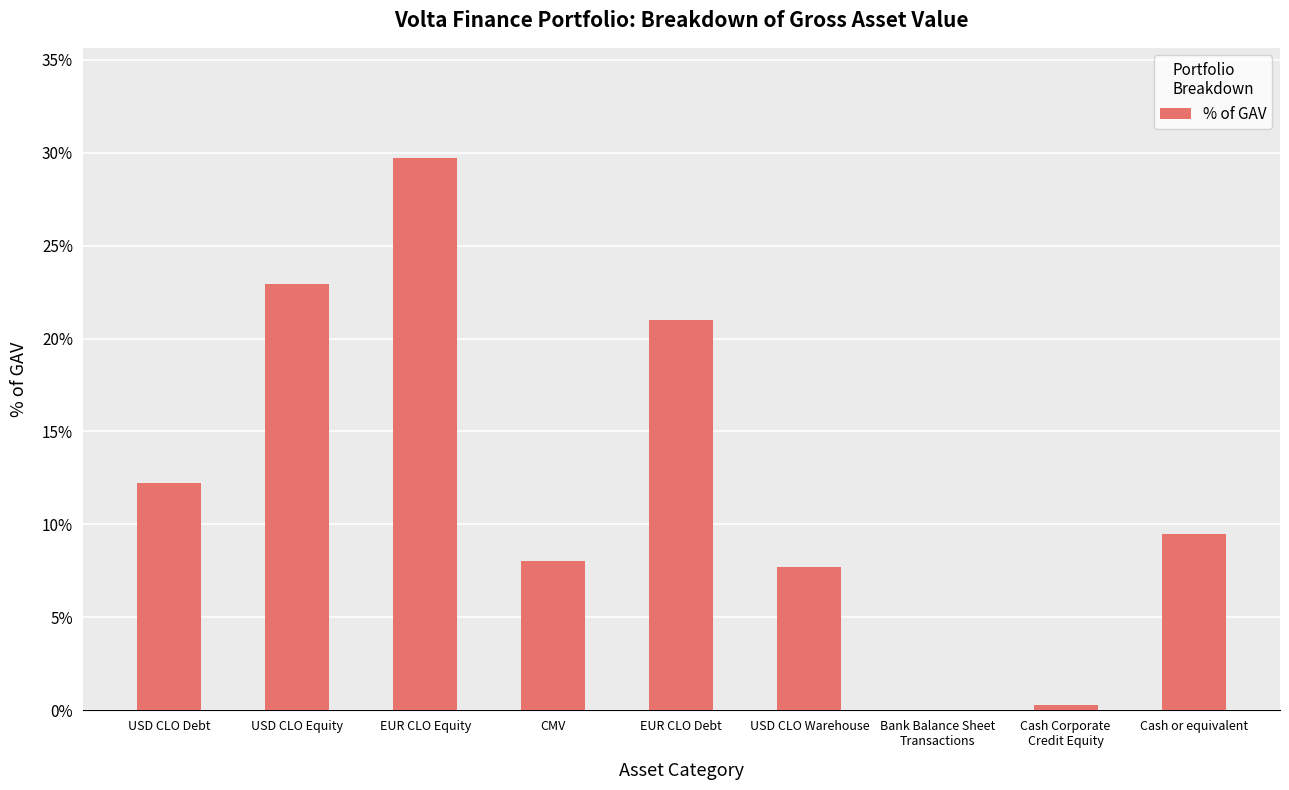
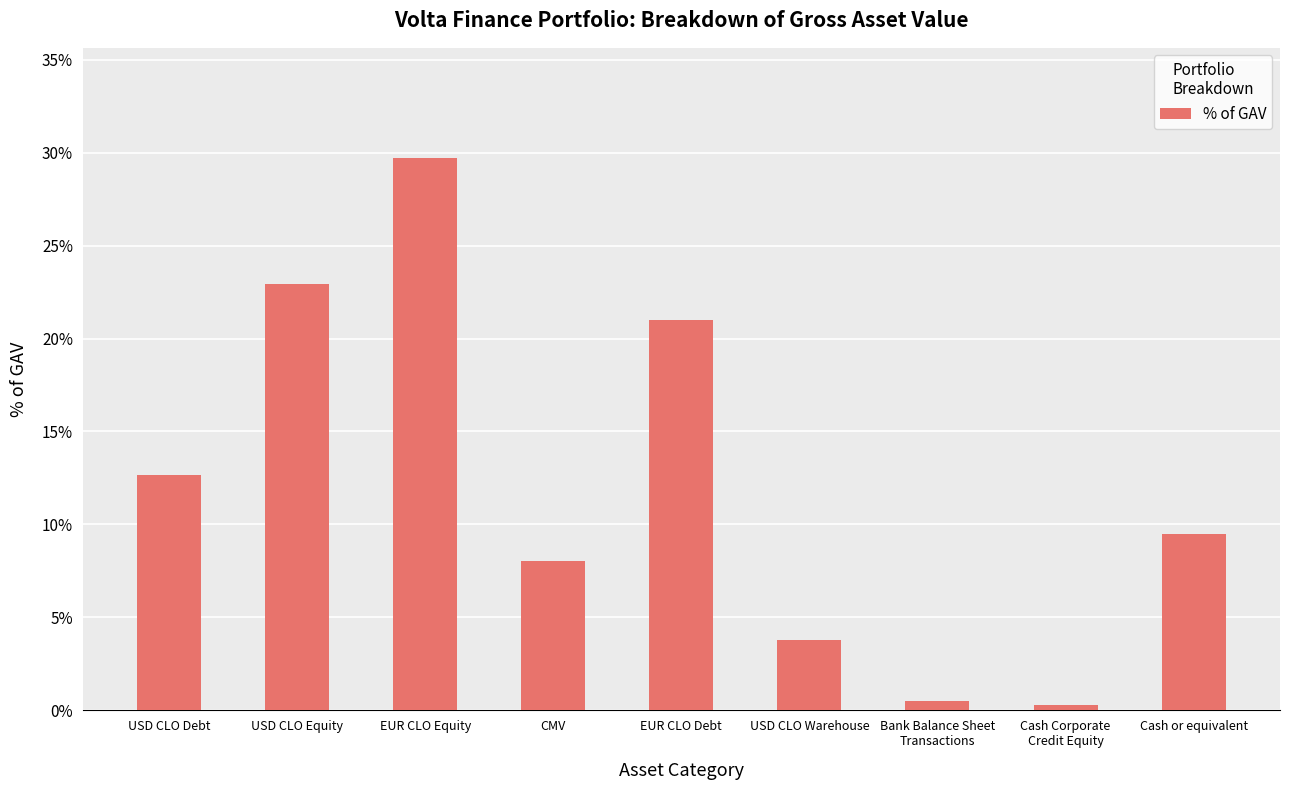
USD CLO Debt: 12.2% -> 12.7%
USD CLO Warehouse: 7.7% -> 3.8%
Bank Balance Sheet Transactions: 0.0% -> 0.5%
